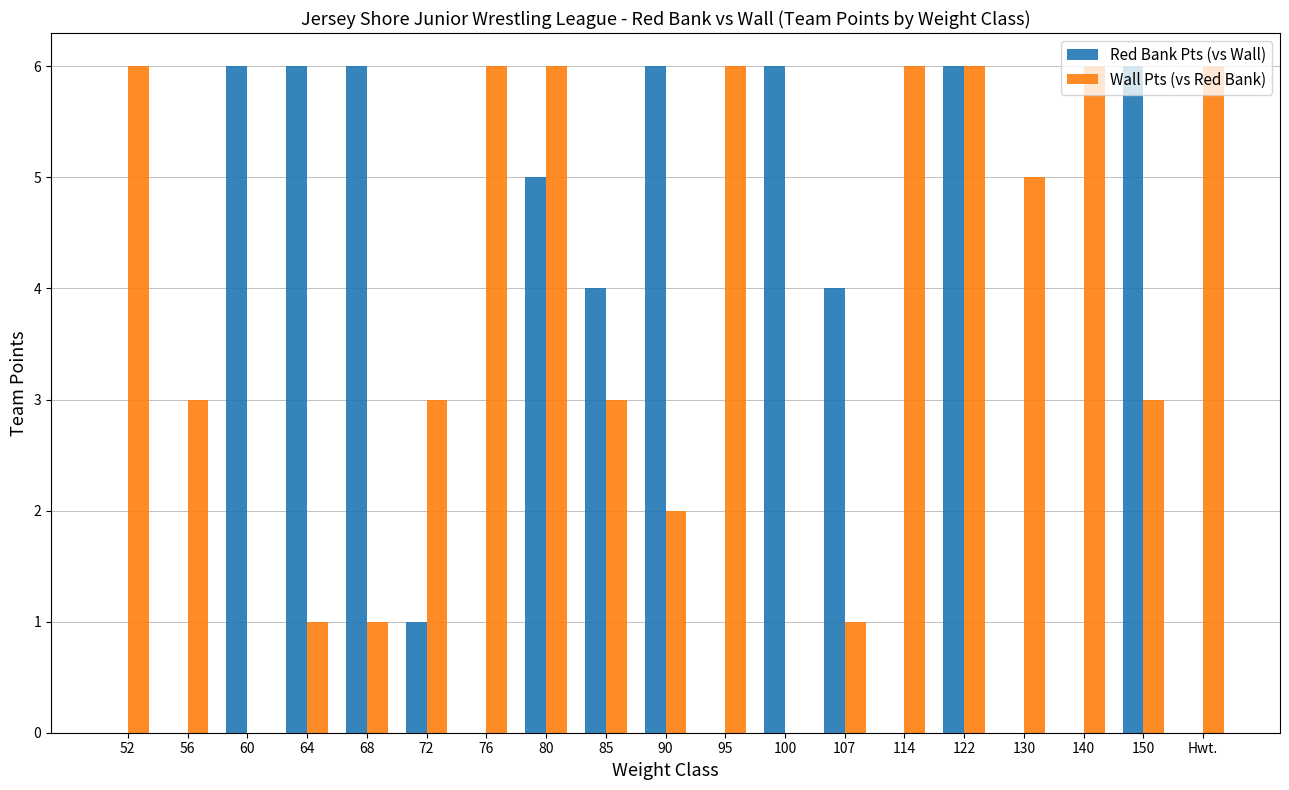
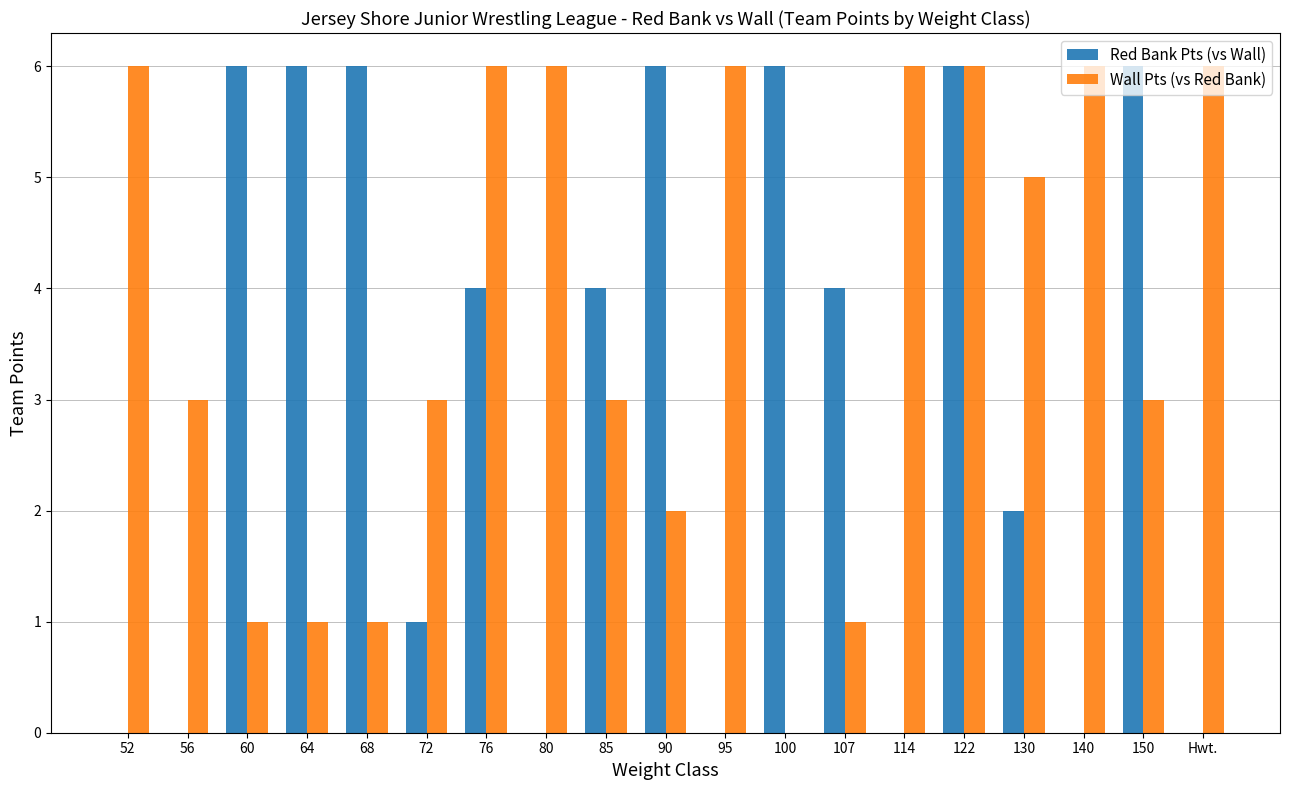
Wall Pts (vs Red Bank), 60: 0 -> 1
Red Bank Pts (vs Wall), 76: 0 -> 4
Red Bank Pts (vs Wall), 80: 5 -> 0
Red Bank Pts (vs Wall), 130: 0 -> 2
